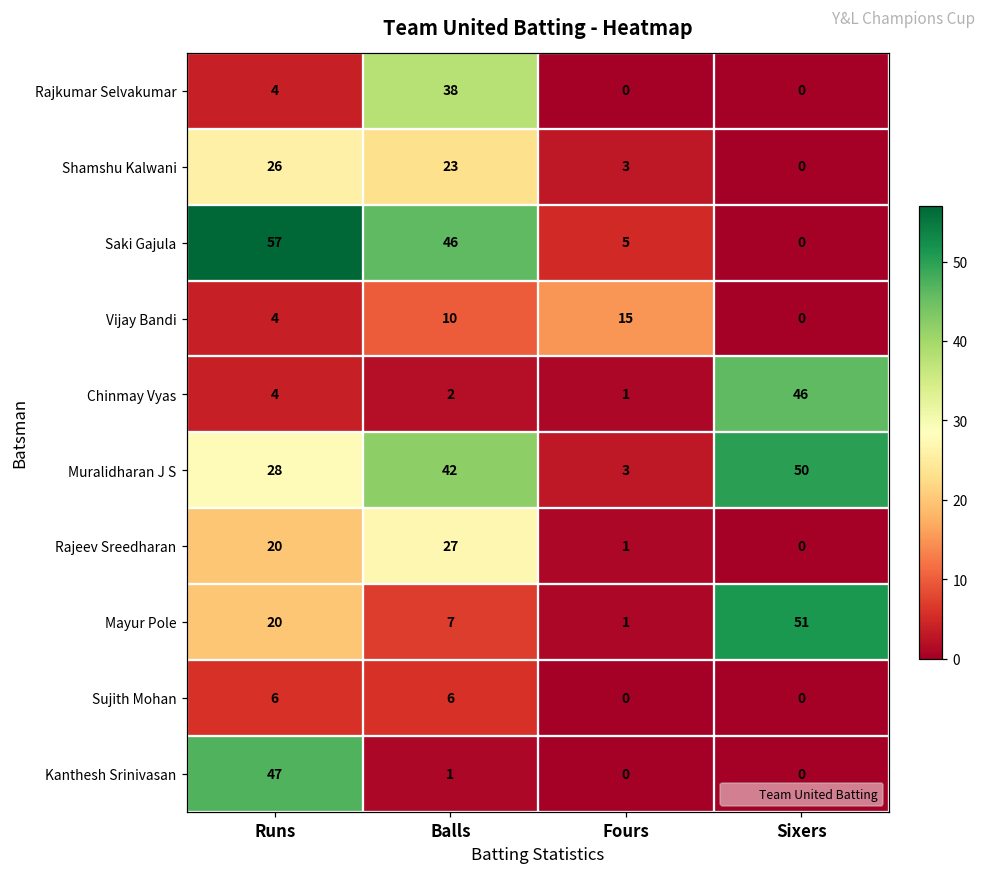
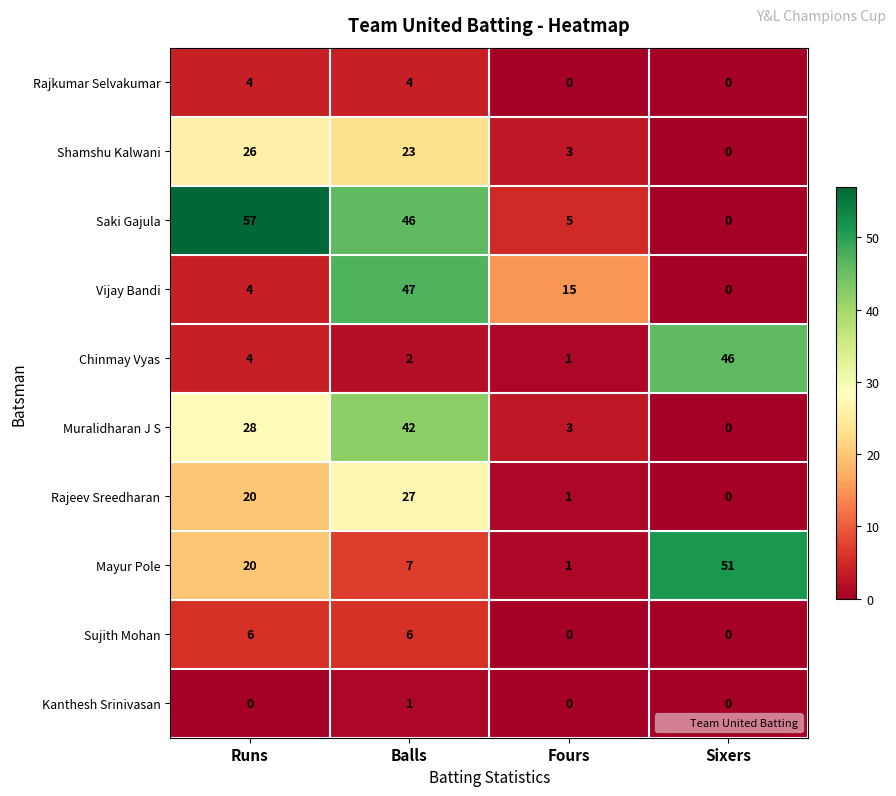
Rajkumar Selvakumar, Balls: 38 -> 4
Vijay Bandi, Balls: 10 -> 47
Muralidharan J S, Sixers: 50 -> 0
Kanthesh Srinivasan, Runs: 47 -> 0
